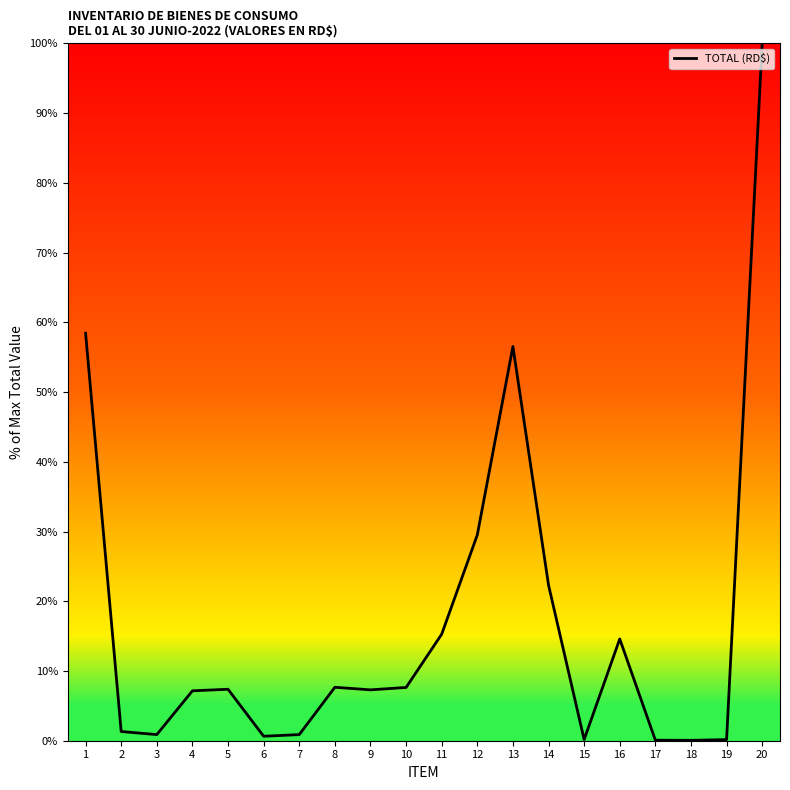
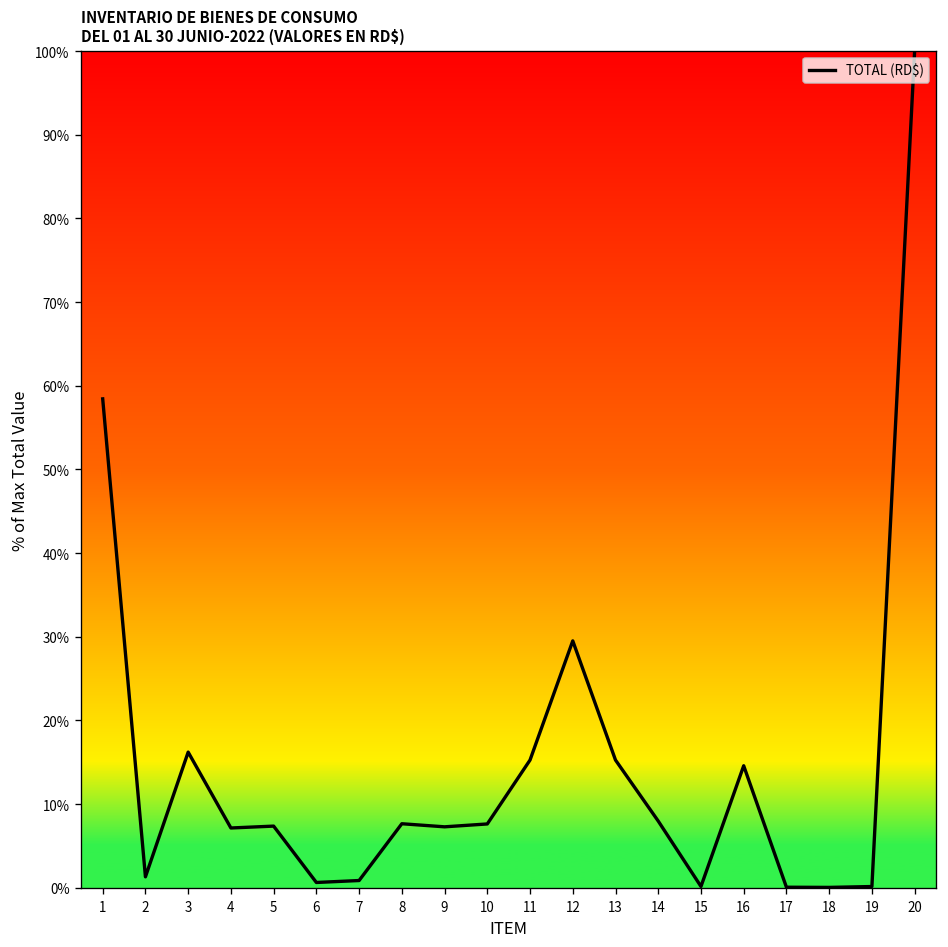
3: 1% -> 16%
13: 57% -> 15%
14: 22% -> 8%
